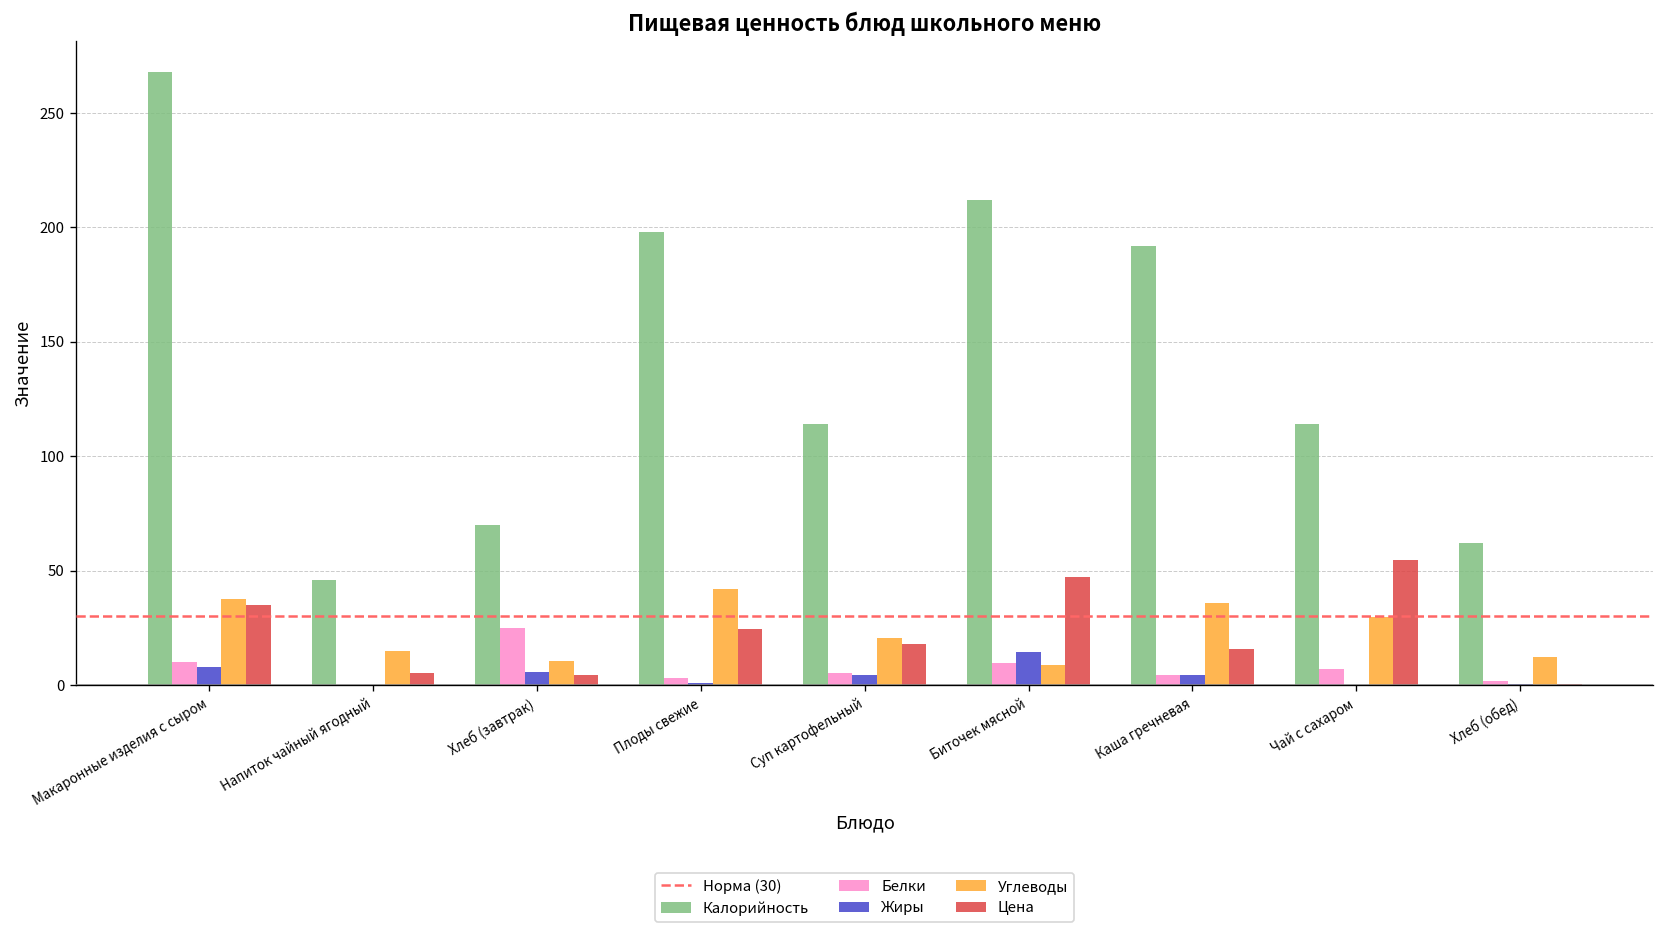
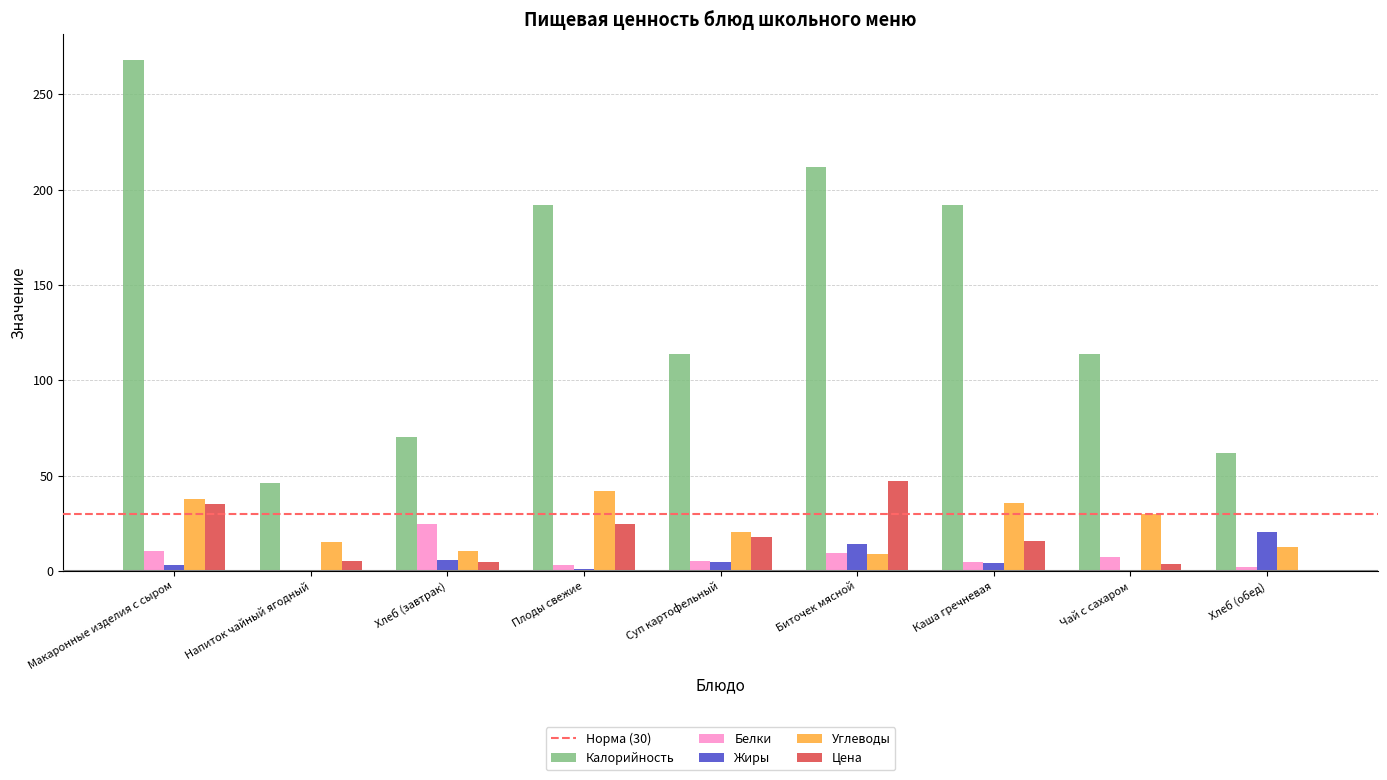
Жиры, Макаронные изделия с сыром: 8 -> 3
Калорийность, Плоды свежие: 198 -> 192
Цена, Чай с сахаром: 55 -> 4
Жиры, Хлеб (обед): 0 -> 21
